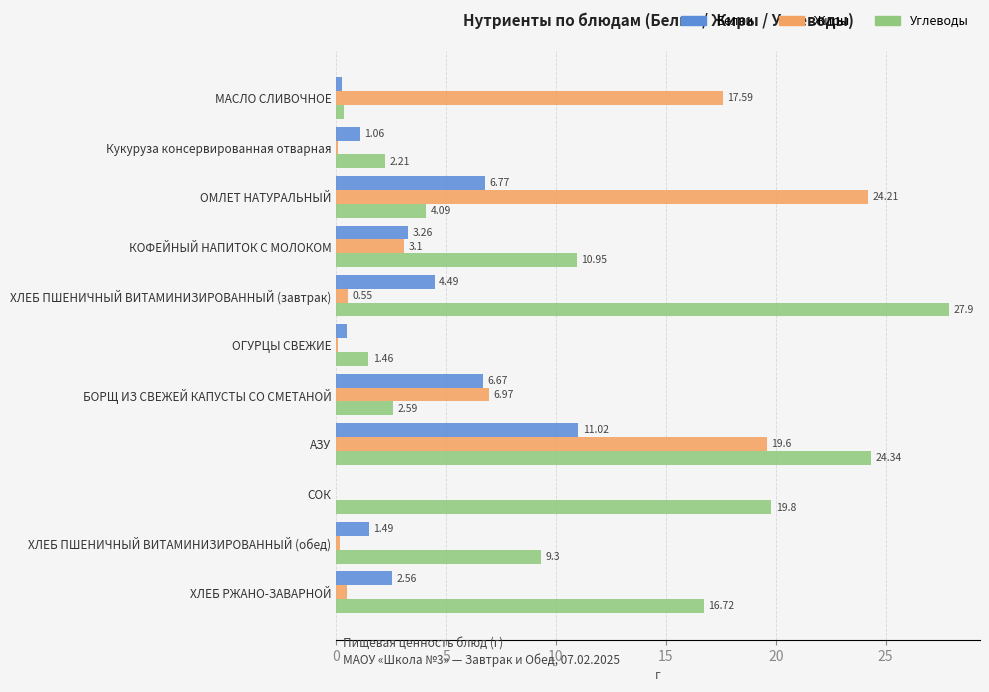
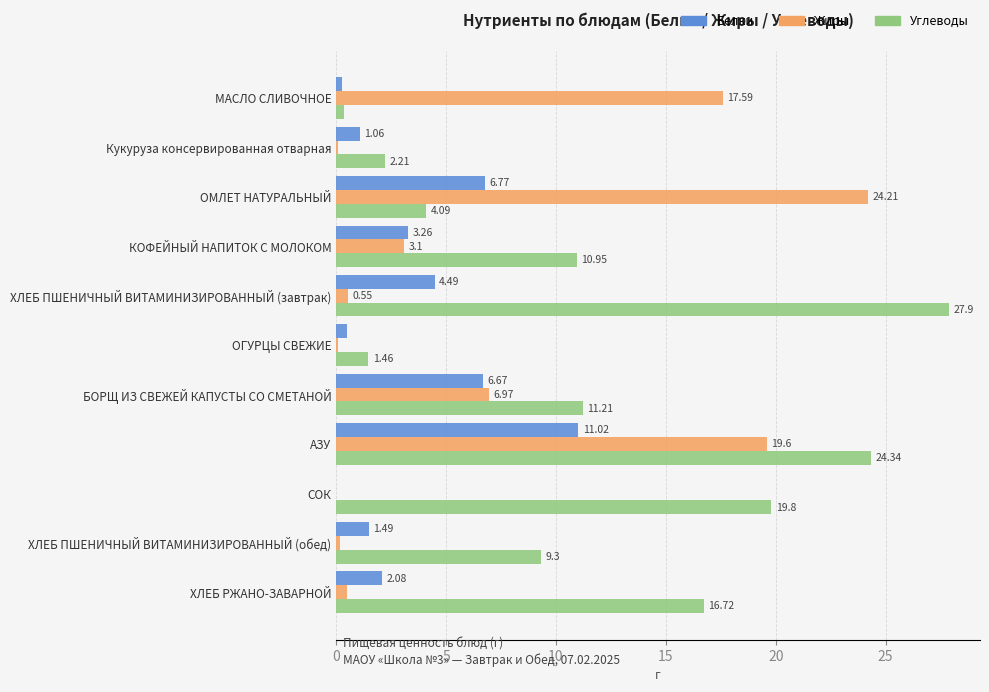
Углеводы, БОРЩ ИЗ СВЕЖЕЙ КАПУСТЫ СО СМЕТАНОЙ: 2.59 -> 11.21
Белки, ХЛЕБ РЖАНО-ЗАВАРНОЙ: 2.56 -> 2.08
